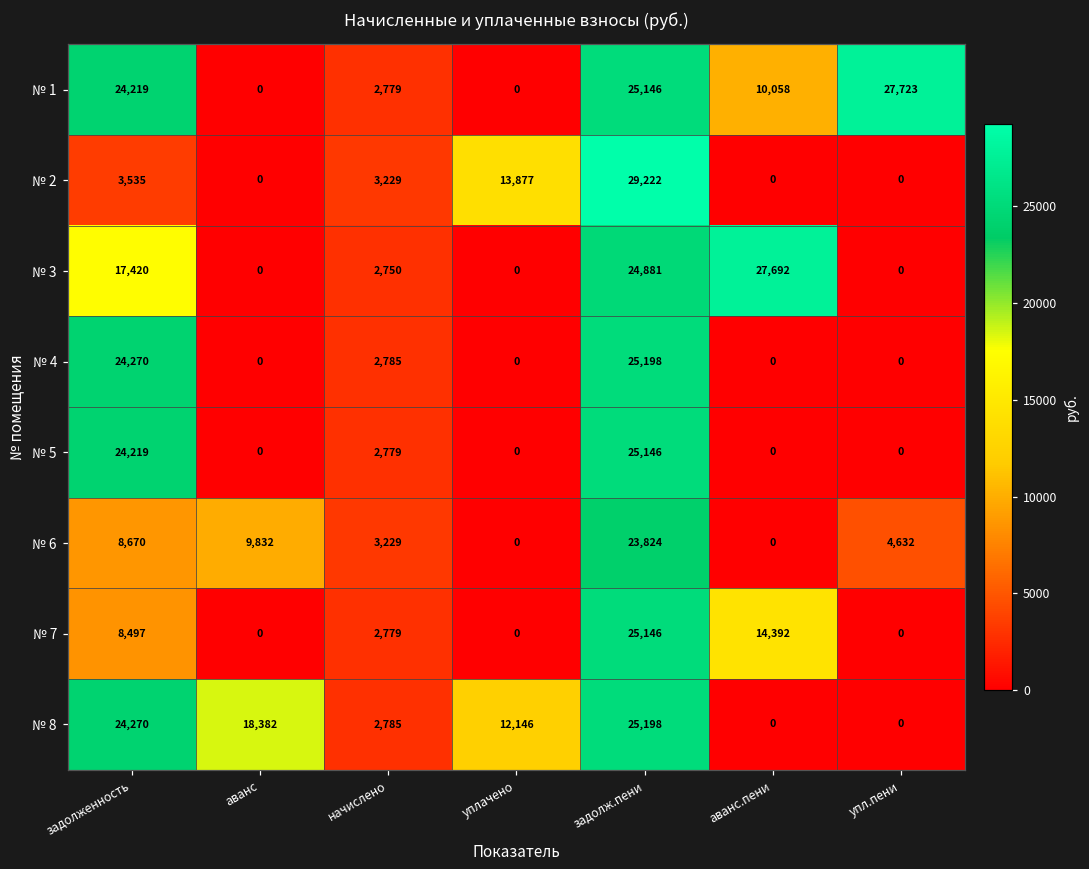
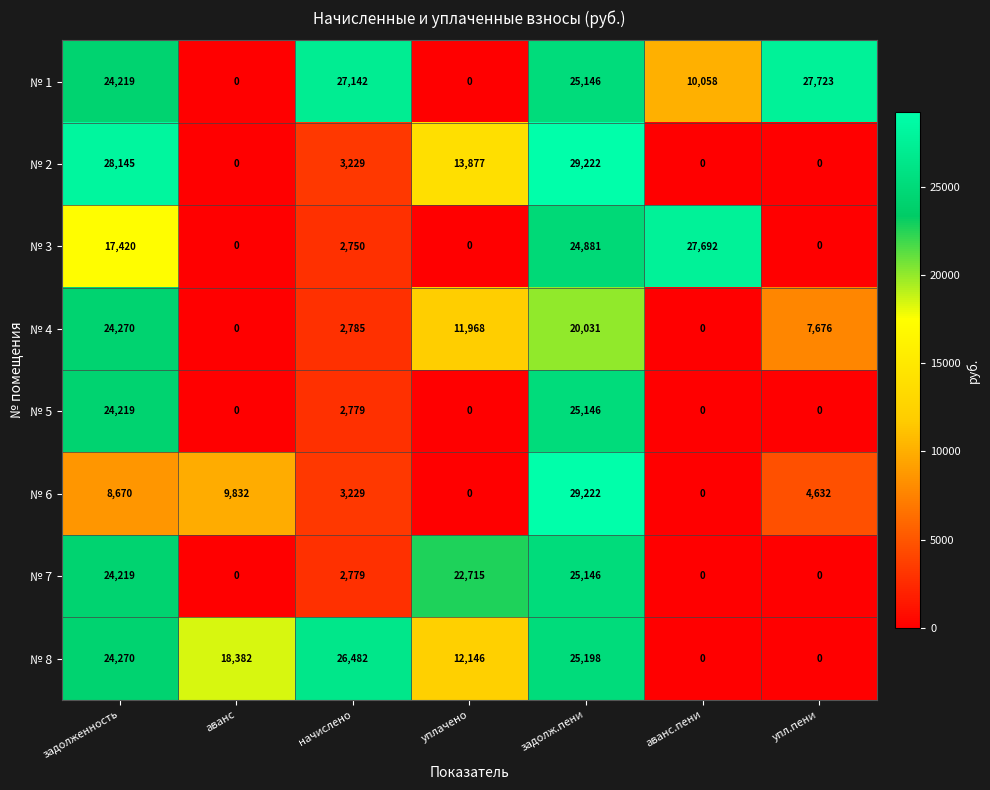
№ 1, начислено: 2,779 -> 27,142
№ 2, задолженность: 3,535 -> 28,145
№ 4, уплачено: 0 -> 11,968
№ 4, задолж.пени: 25,198 -> 20,031
№ 4, упл.пени: 0 -> 7,676
№ 6, задолж.пени: 23,824 -> 29,222
№ 7, задолженность: 8,497 -> 24,219
№ 7, уплачено: 0 -> 22,715
№ 7, аванс.пени: 14,392 -> 0
№ 8, начислено: 2,785 -> 26,482
